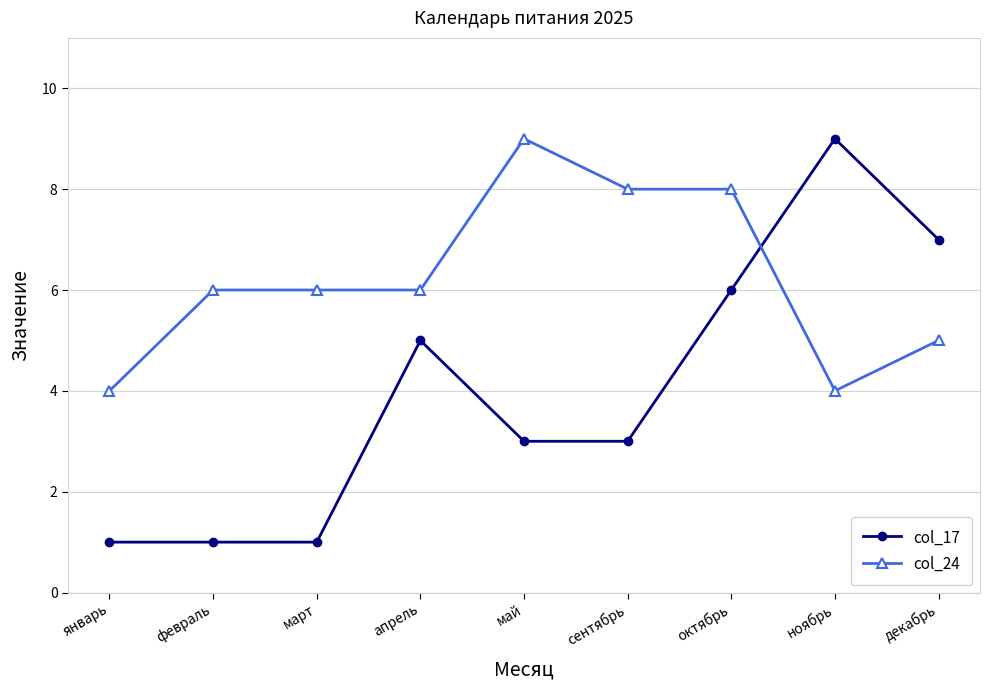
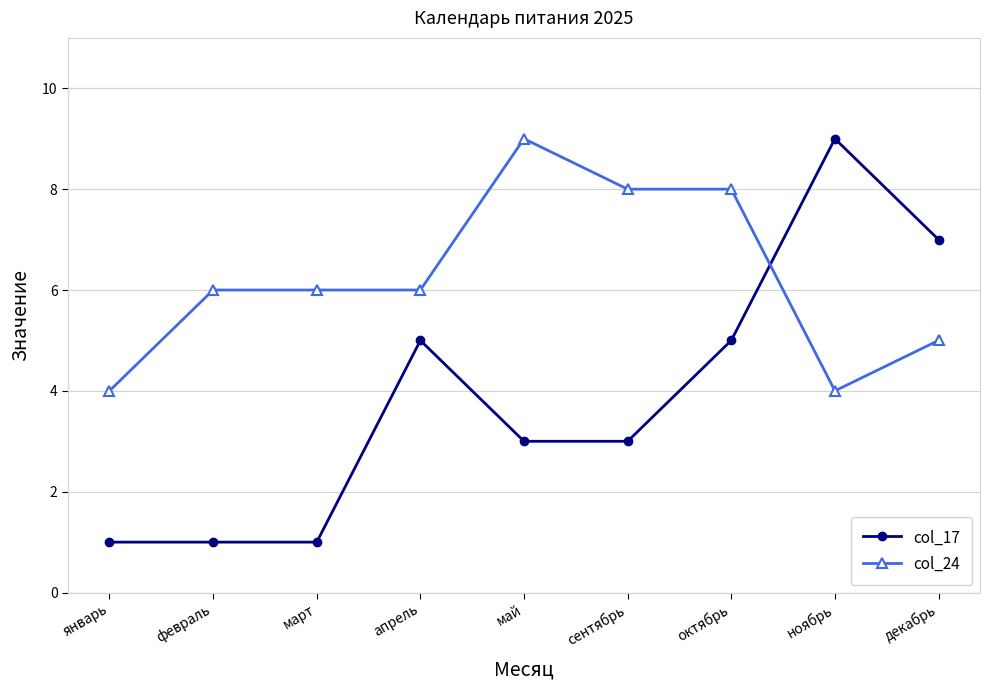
col_17, октябрь: 6 -> 5
